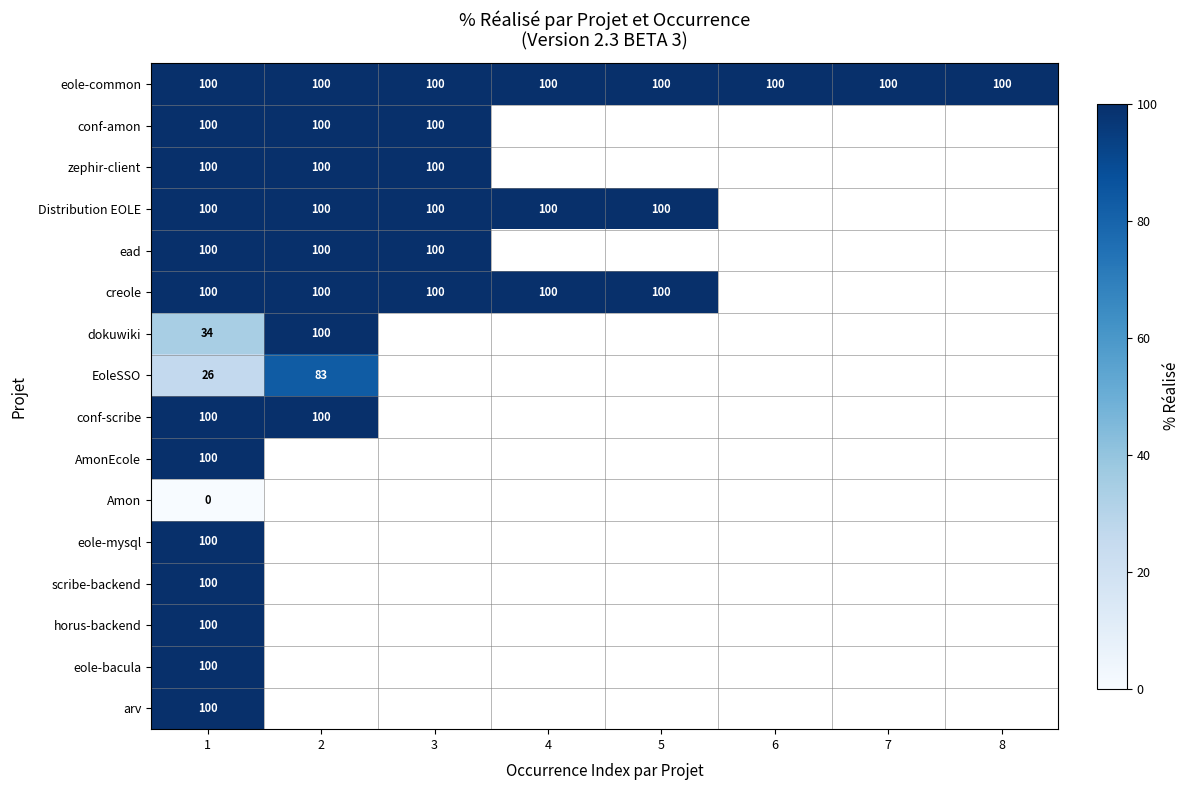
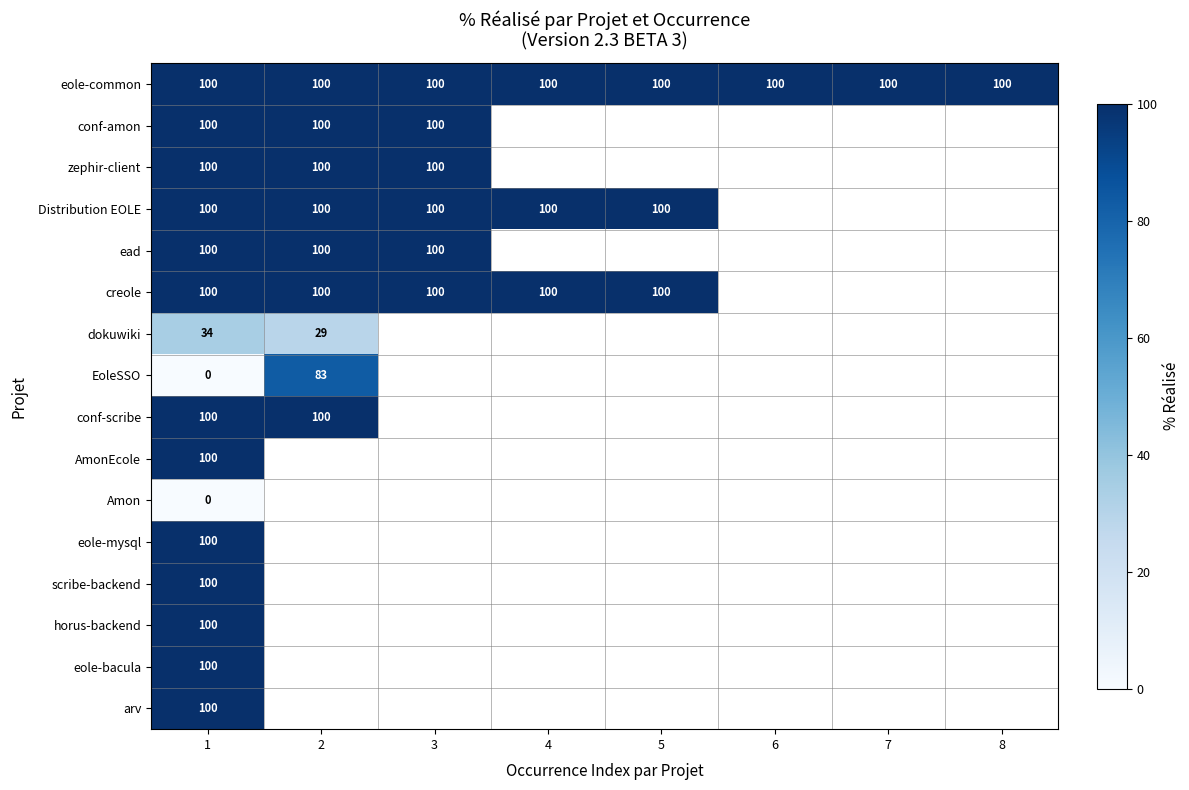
dokuwiki, 2: 100 -> 29
EoleSSO, 1: 26 -> 0
